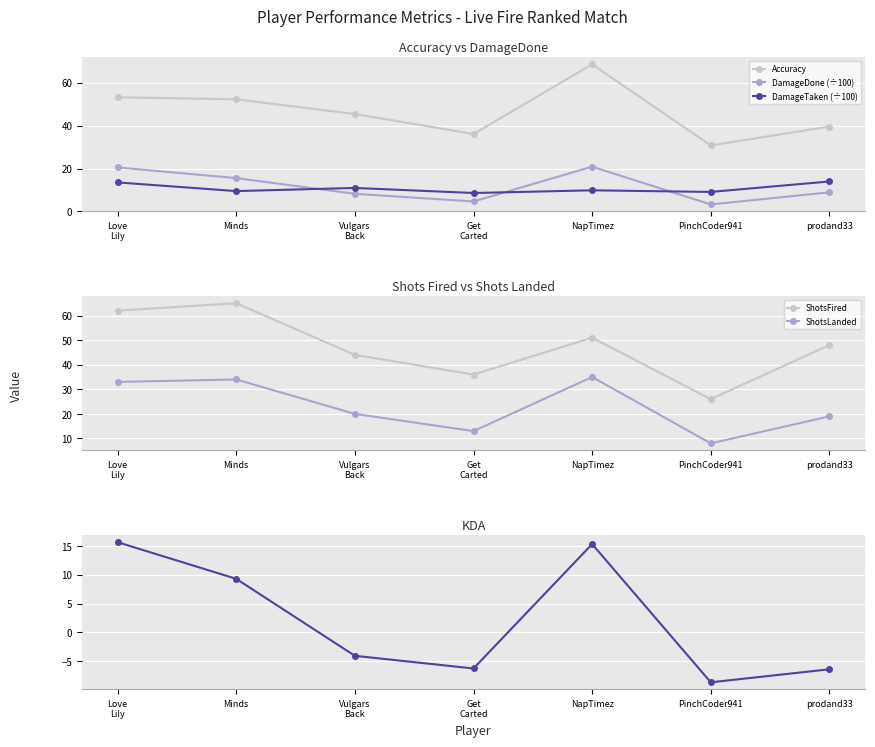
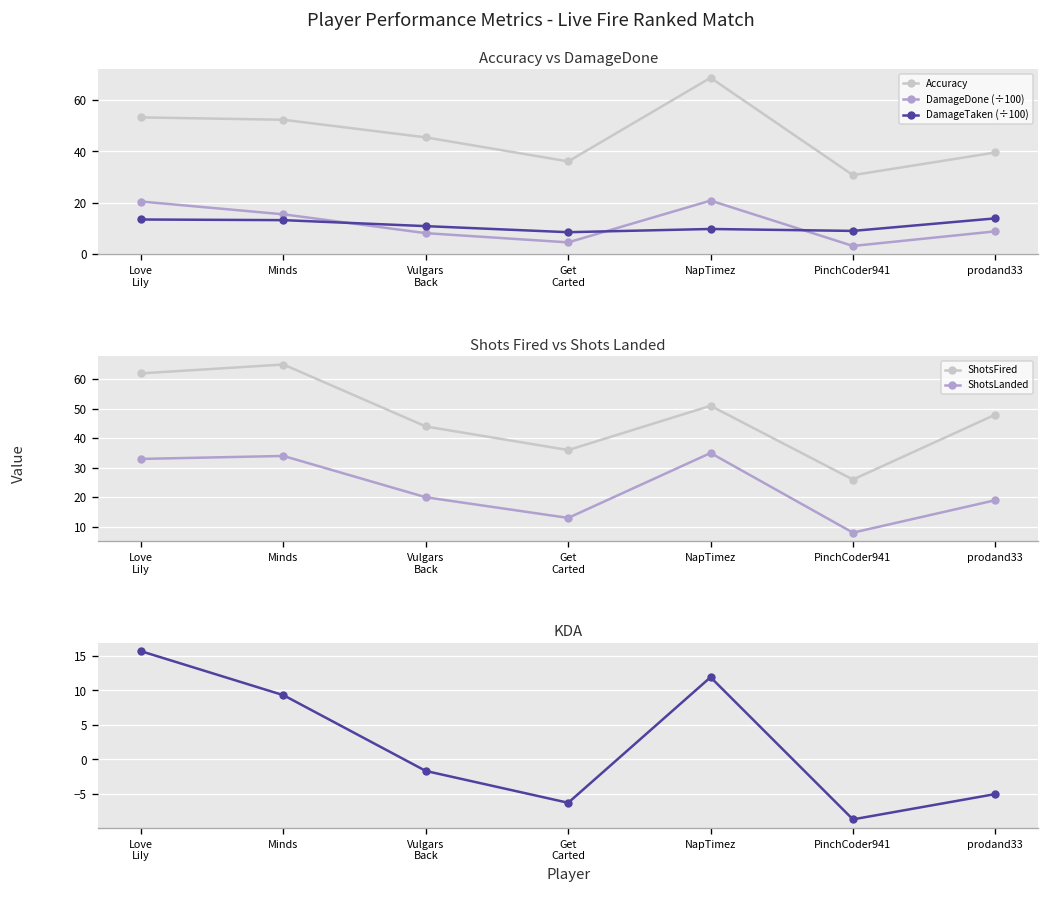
Accuracy vs DamageDone, DamageTaken (÷100), Minds: 9 -> 13
KDA, Vulgars Back: -4 -> -2
KDA, NapTimez: 15 -> 12
KDA, prodand33: -6 -> -5
